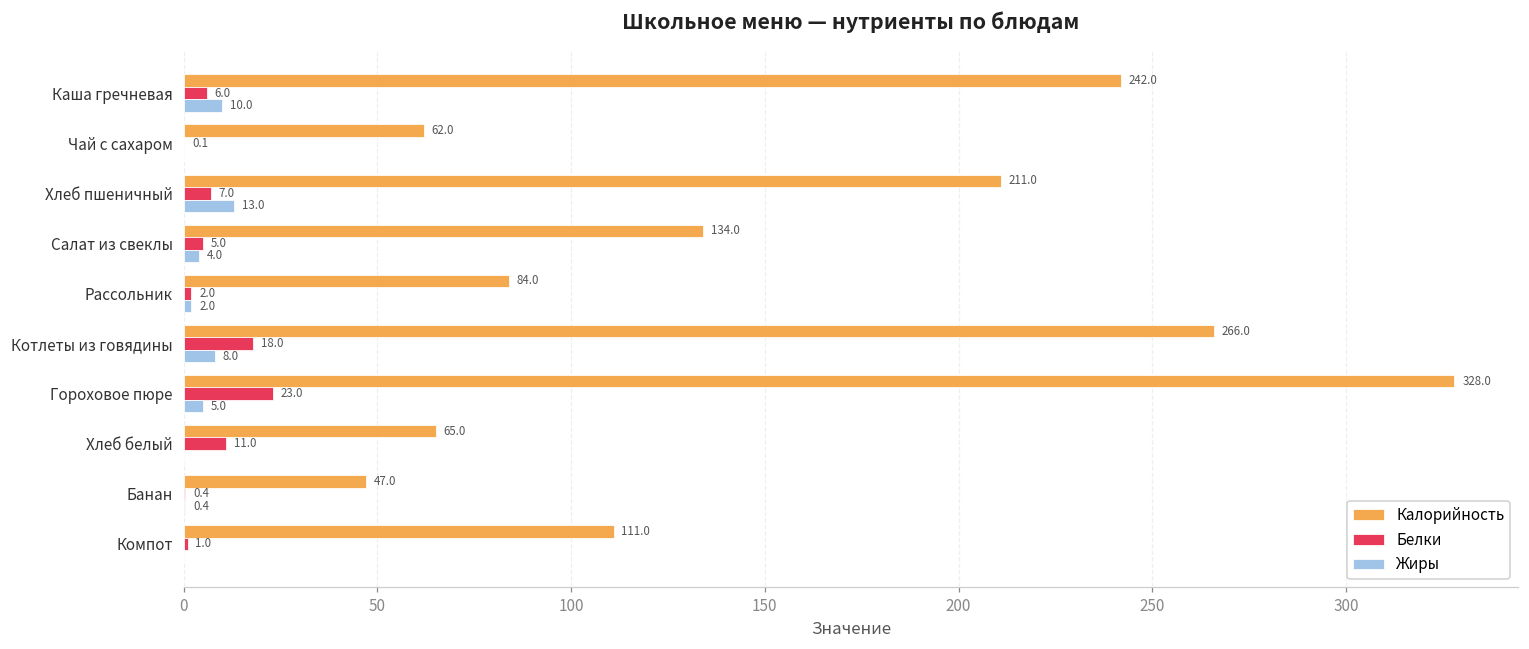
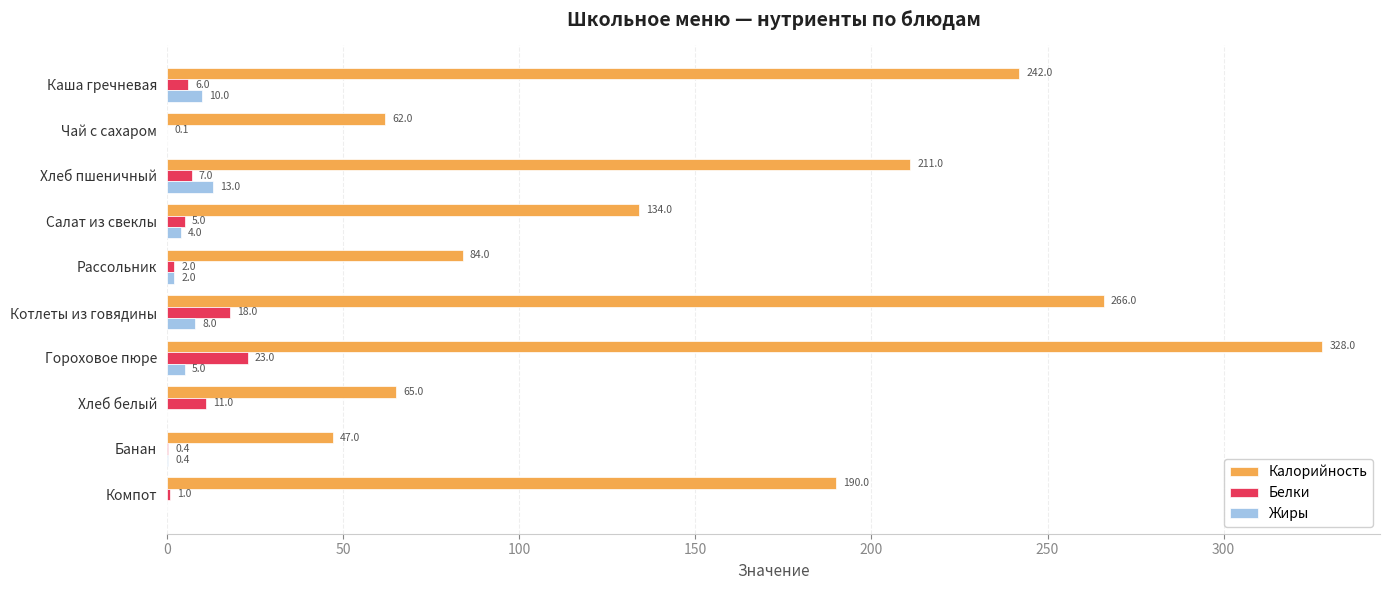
Калорийность, Компот: 111.0 -> 190.0
